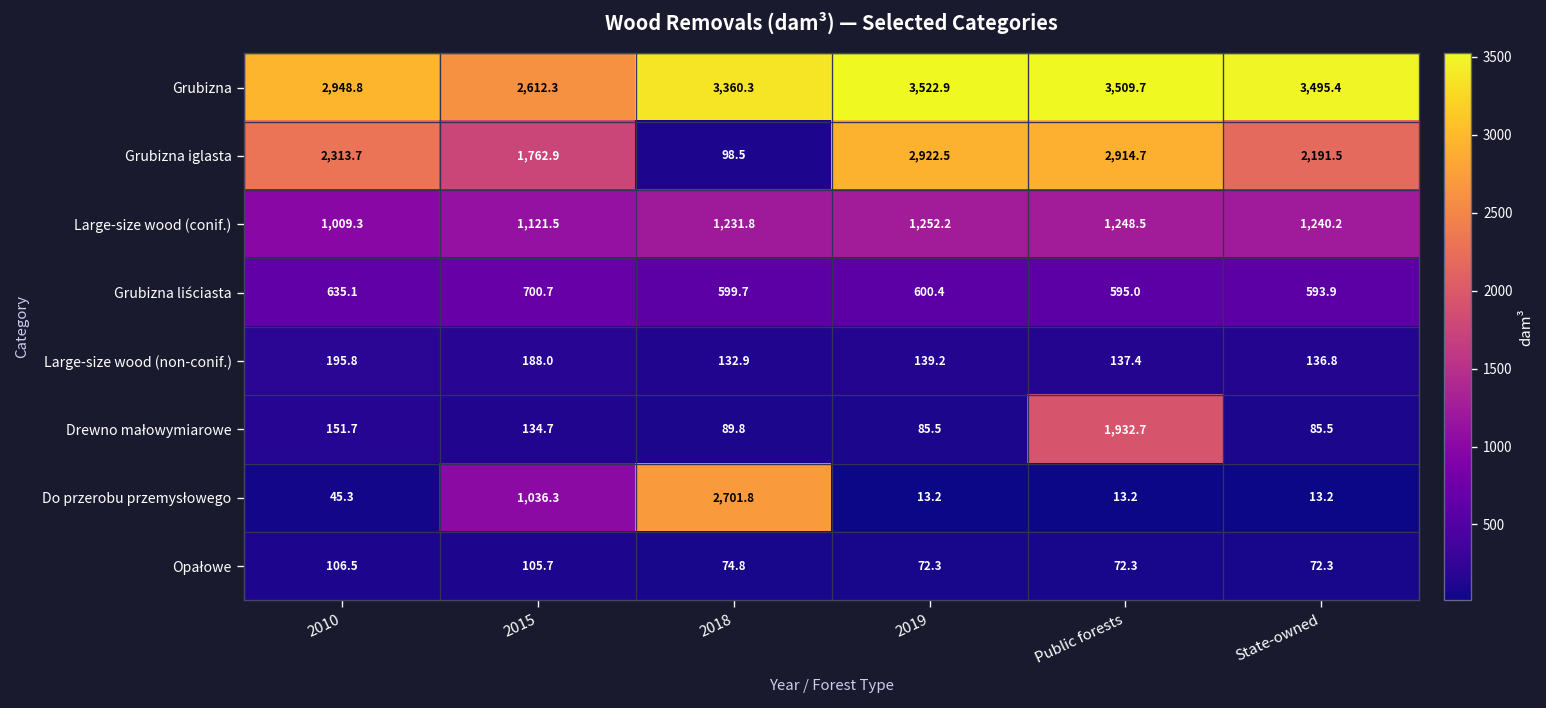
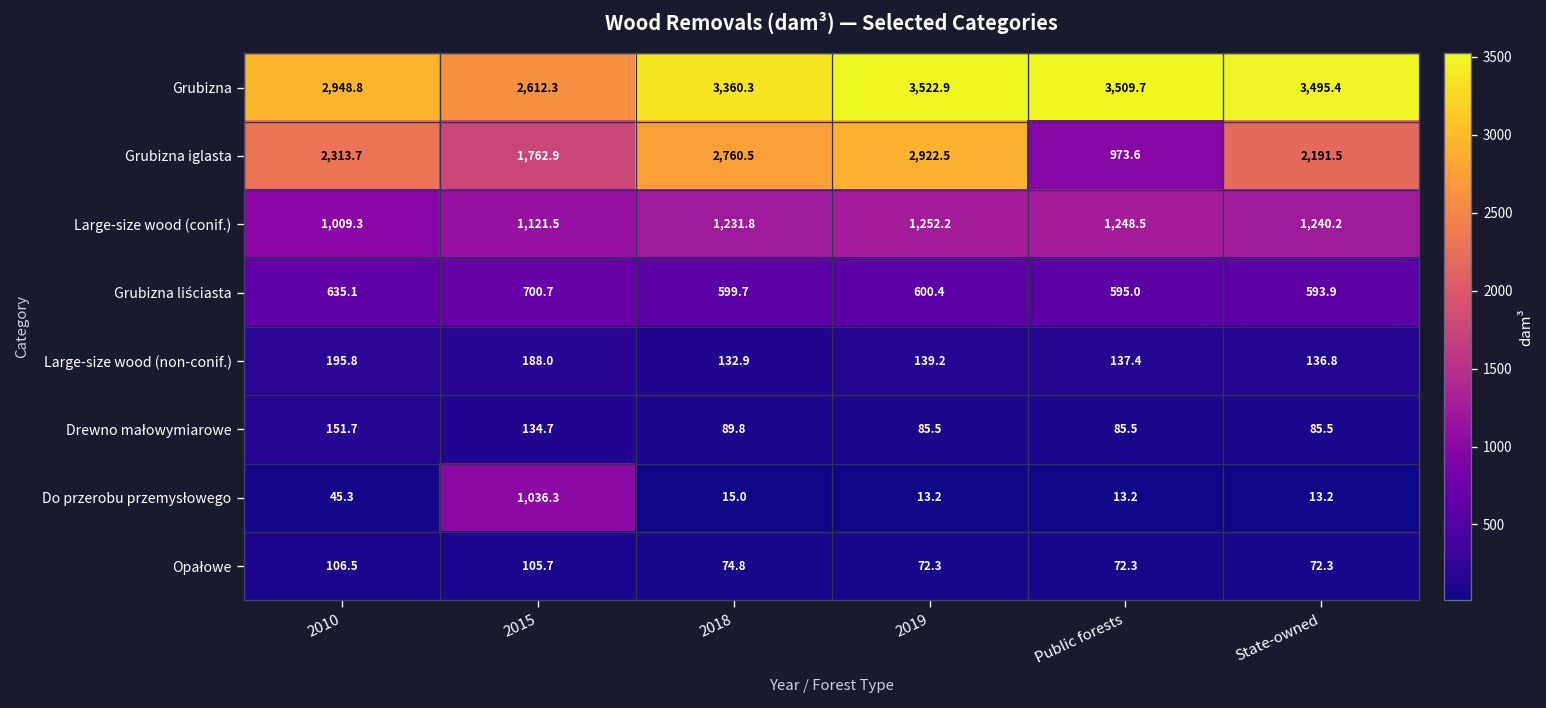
Grubizna iglasta, 2018: 98.5 -> 2,760.5
Grubizna iglasta, Public forests: 2,914.7 -> 973.6
Drewno małowymiarowe, Public forests: 1,932.7 -> 85.5
Do przerobu przemysłowego, 2018: 2,701.8 -> 15.0
